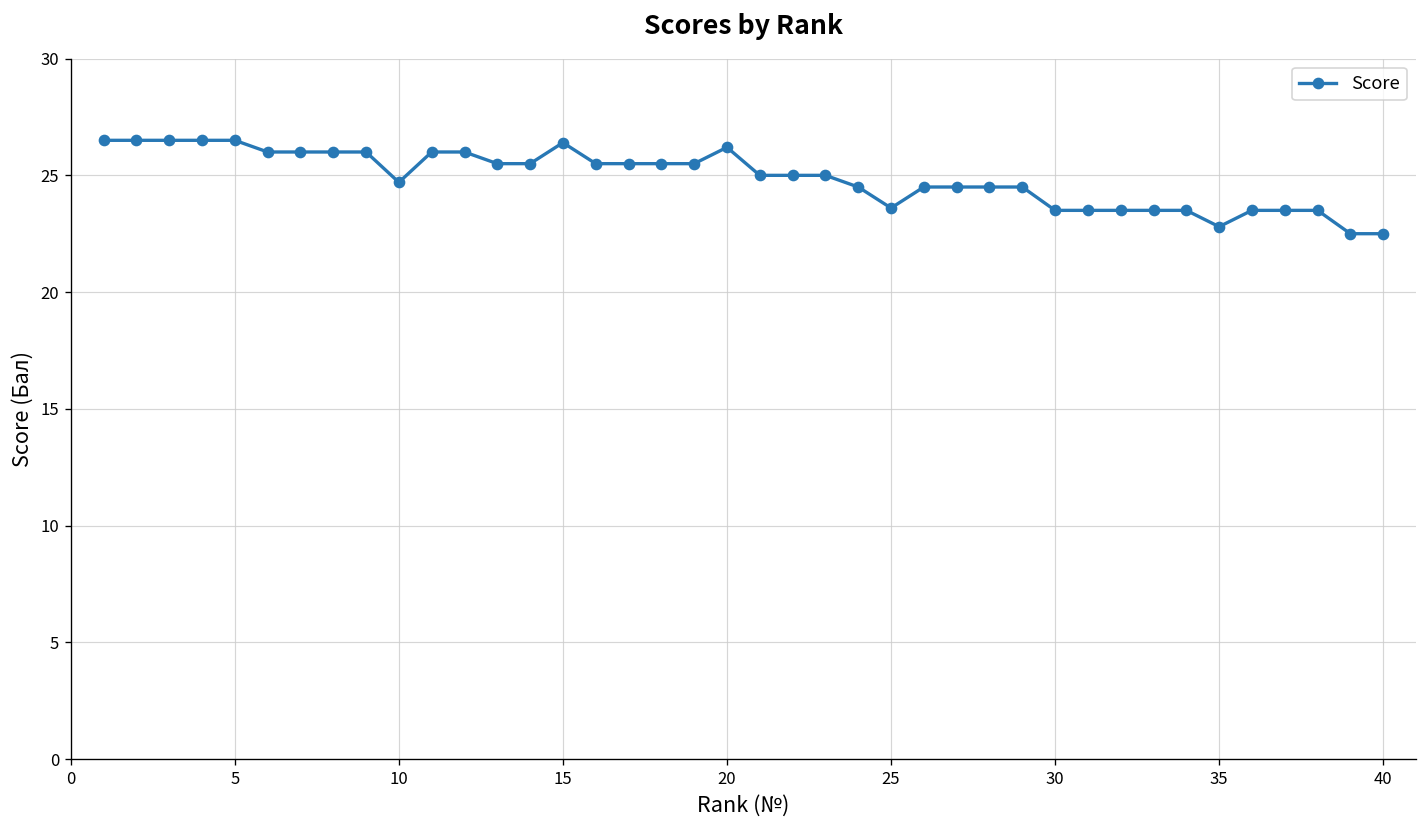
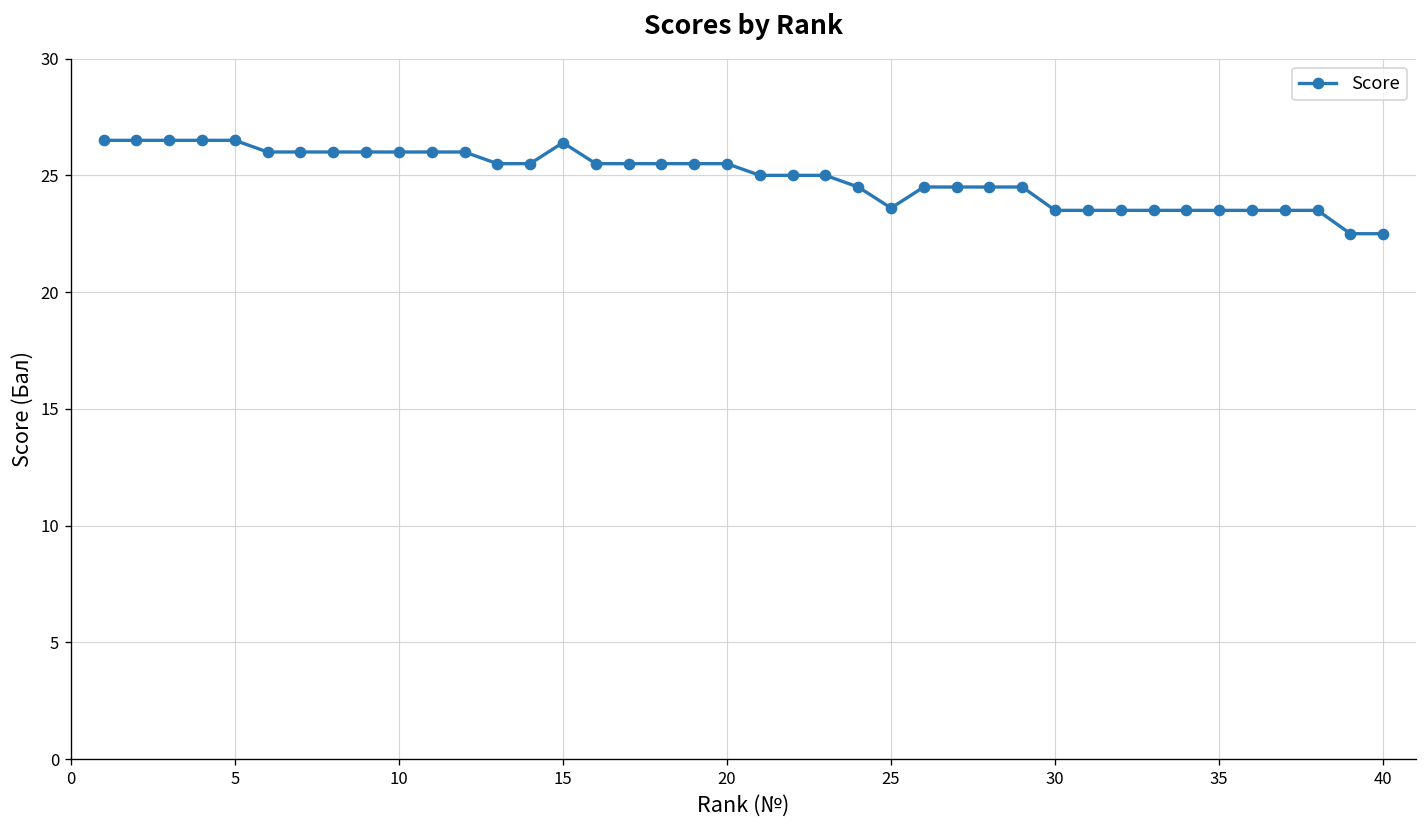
10: 24.7 -> 26.0
20: 26.2 -> 25.5
35: 22.8 -> 23.5
